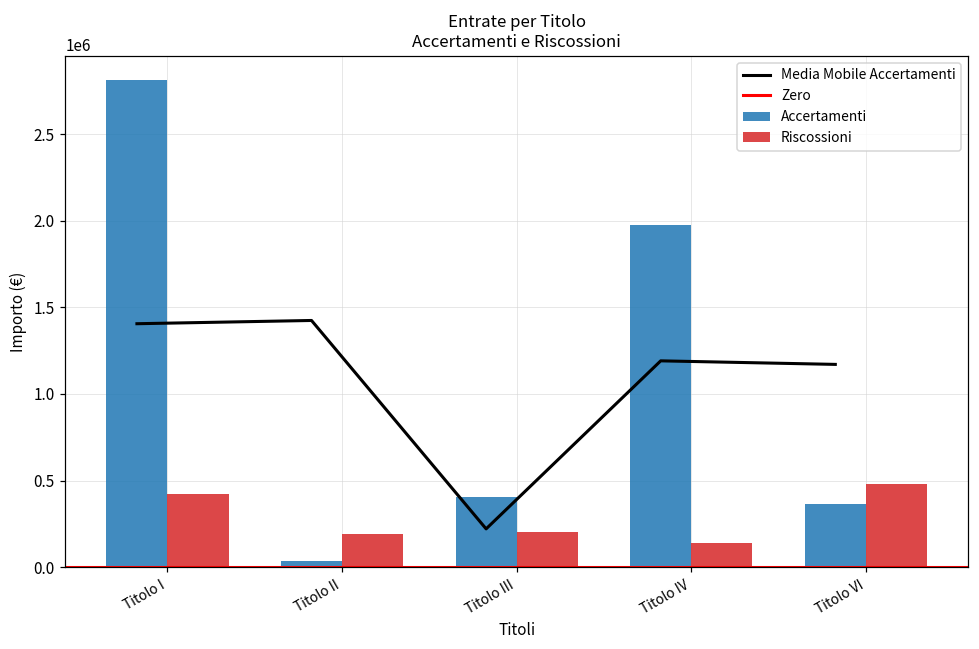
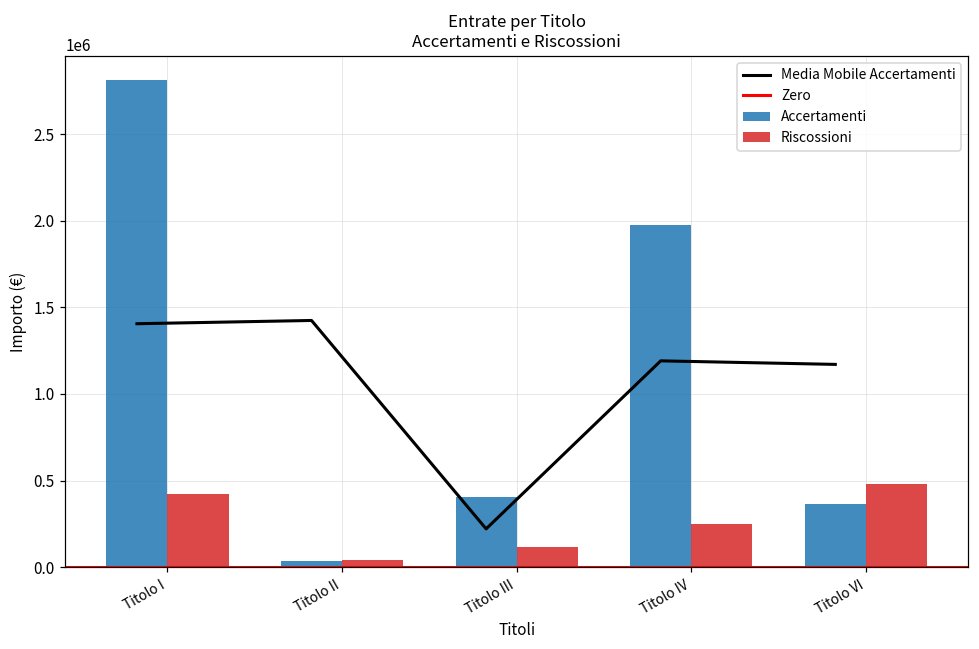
Riscossioni, Titolo II: 190000 -> 40000
Riscossioni, Titolo III: 210000 -> 110000
Riscossioni, Titolo IV: 140000 -> 250000
